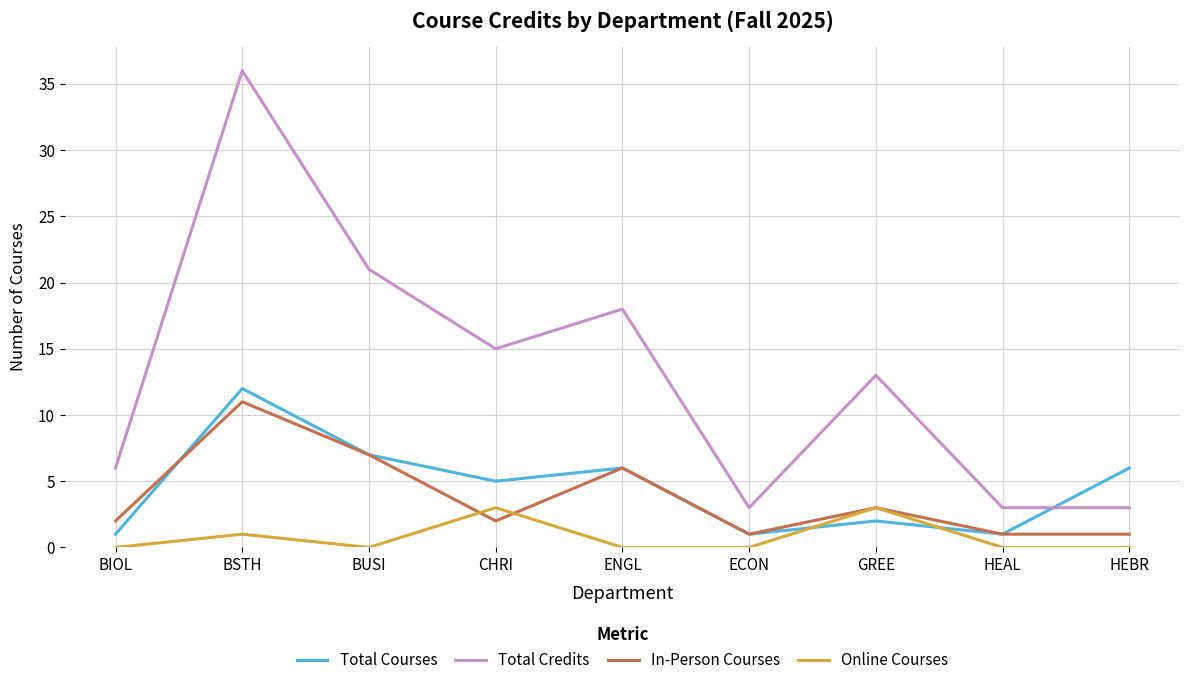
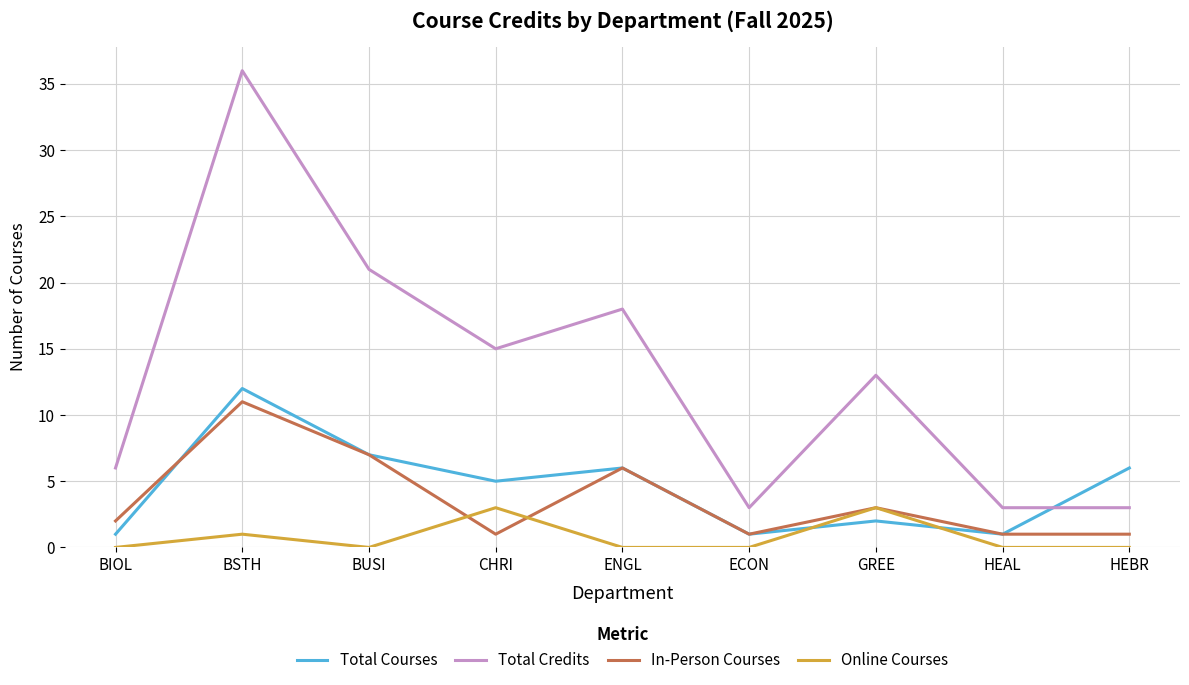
In-Person Courses, CHRI: 2 -> 1
